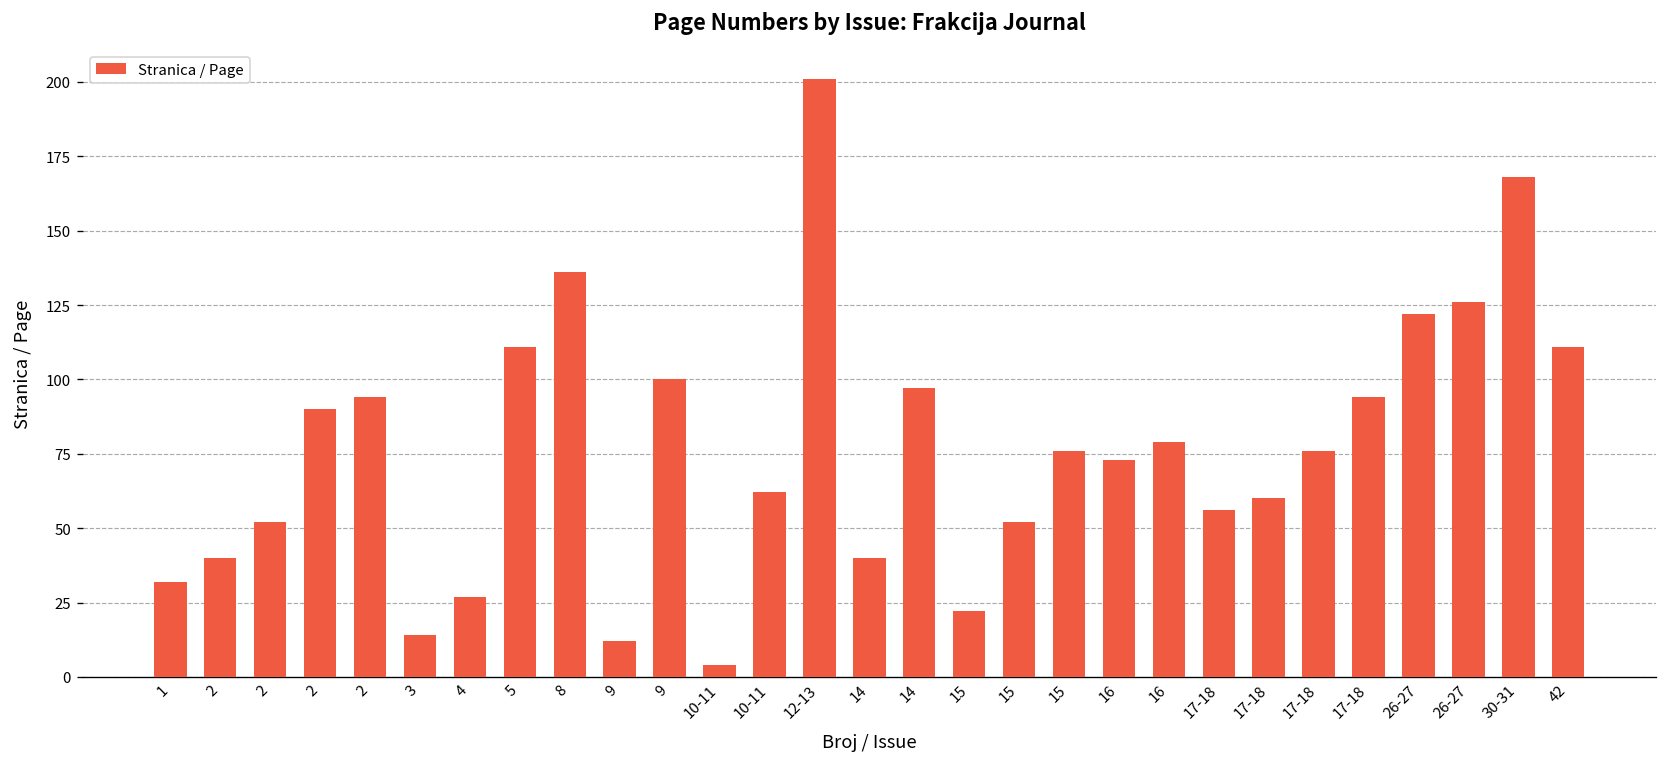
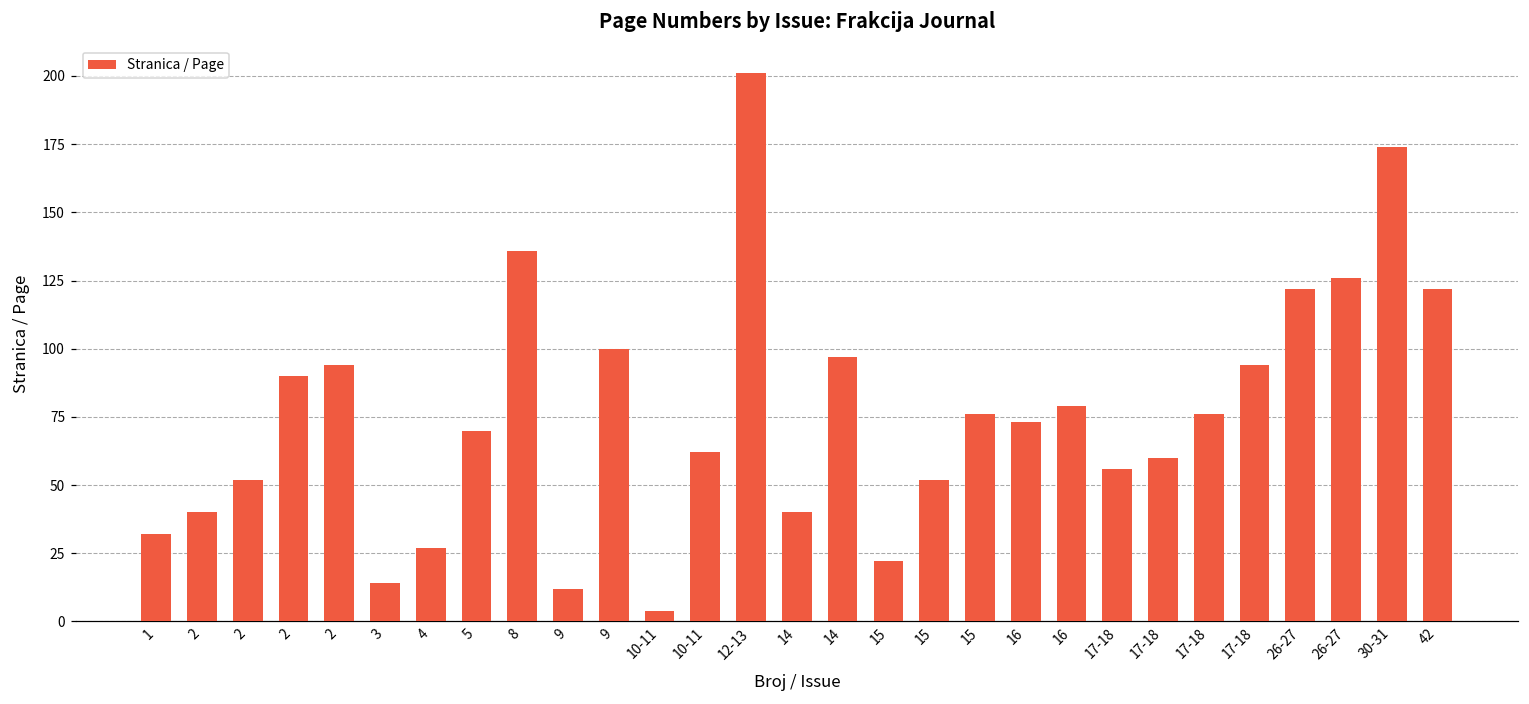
5: 111 -> 70
30-31: 168 -> 174
42: 111 -> 122
